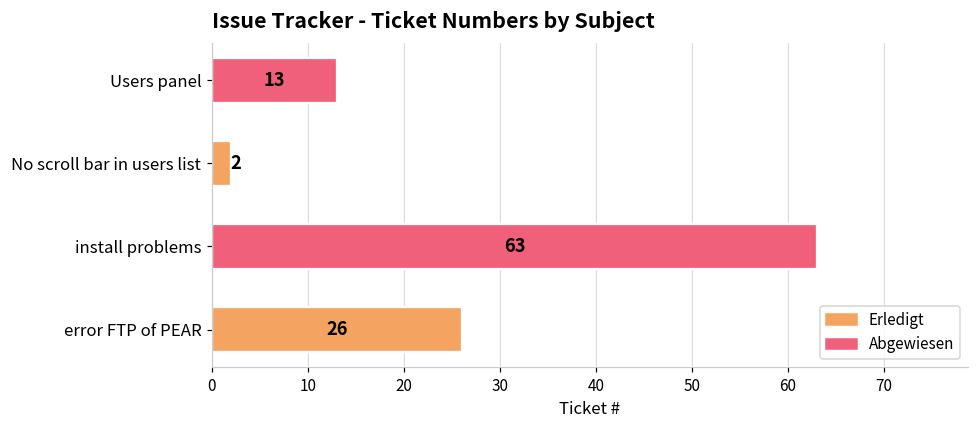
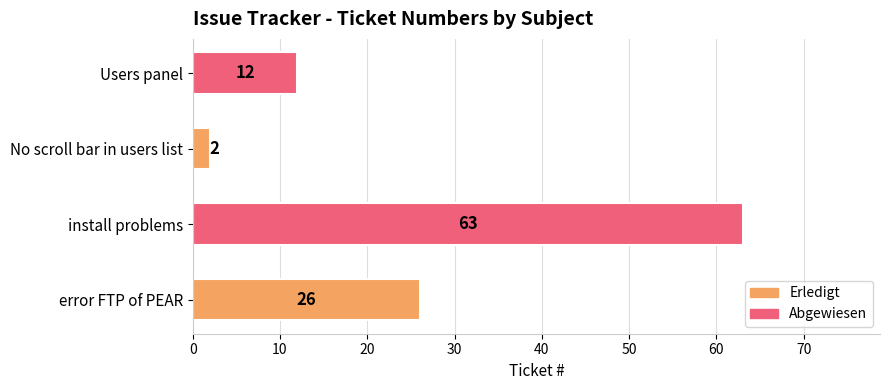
Users panel: 13 -> 12
